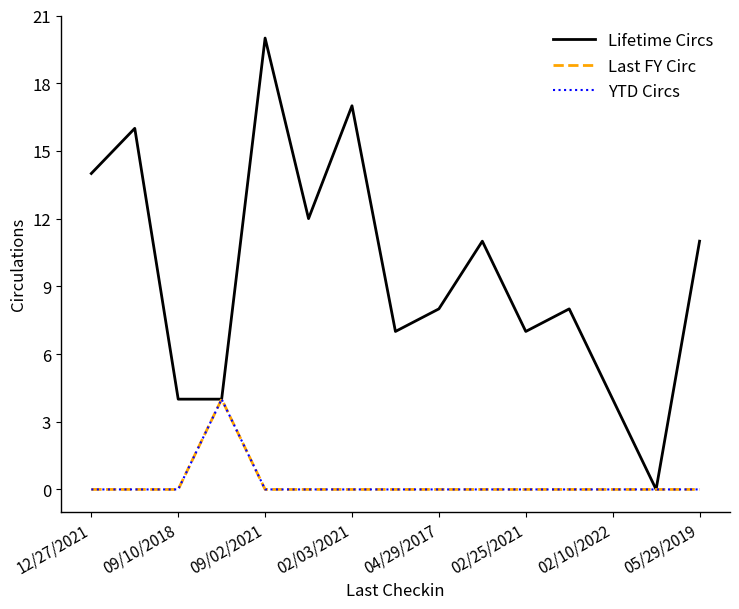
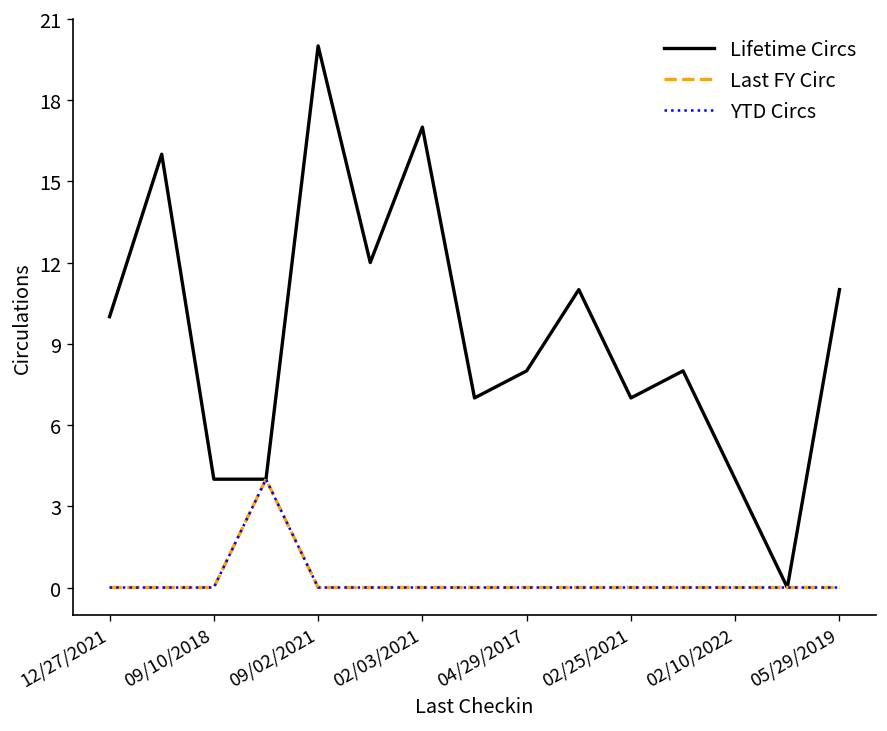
Lifetime Circs, 12/27/2021: 14 -> 10
